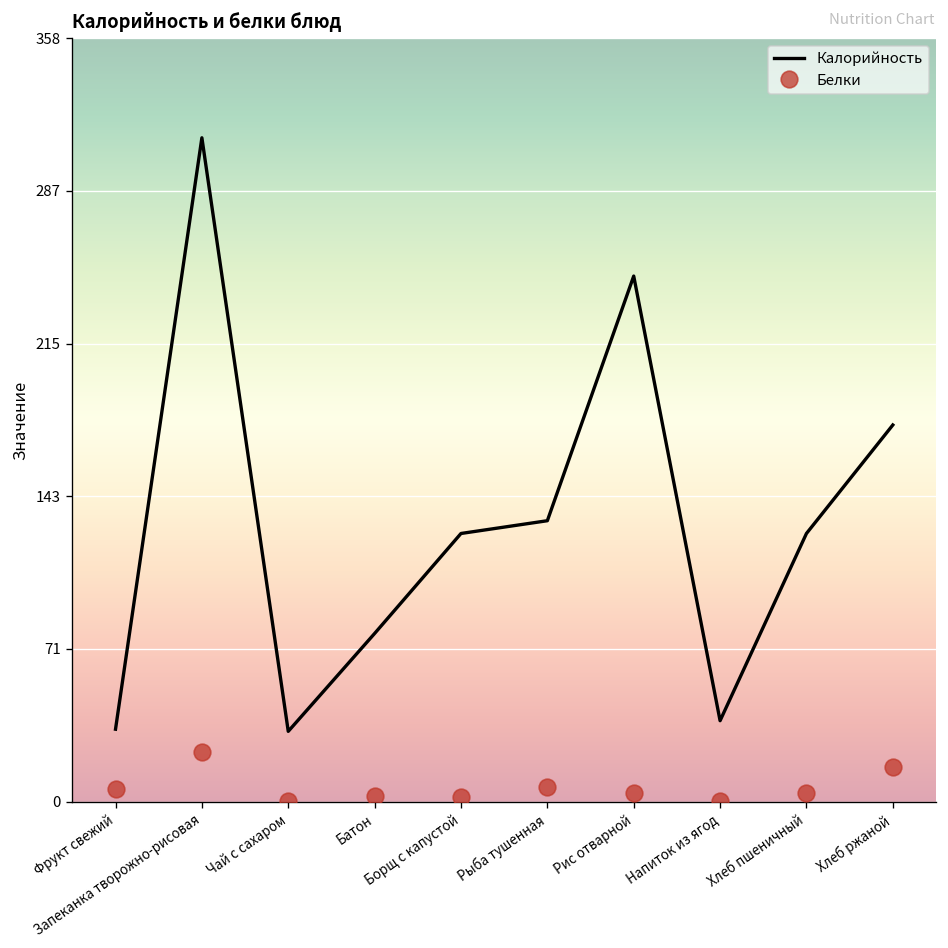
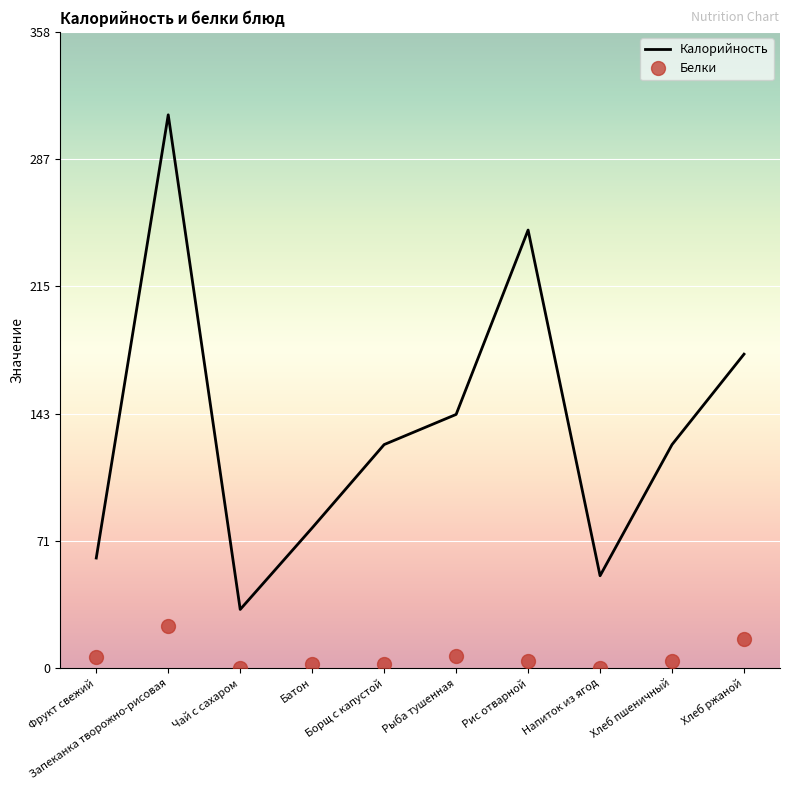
Калорийность, Фрукт свежий: 34 -> 62
Калорийность, Рыба тушенная: 132 -> 143
Калорийность, Напиток из ягод: 38 -> 52
